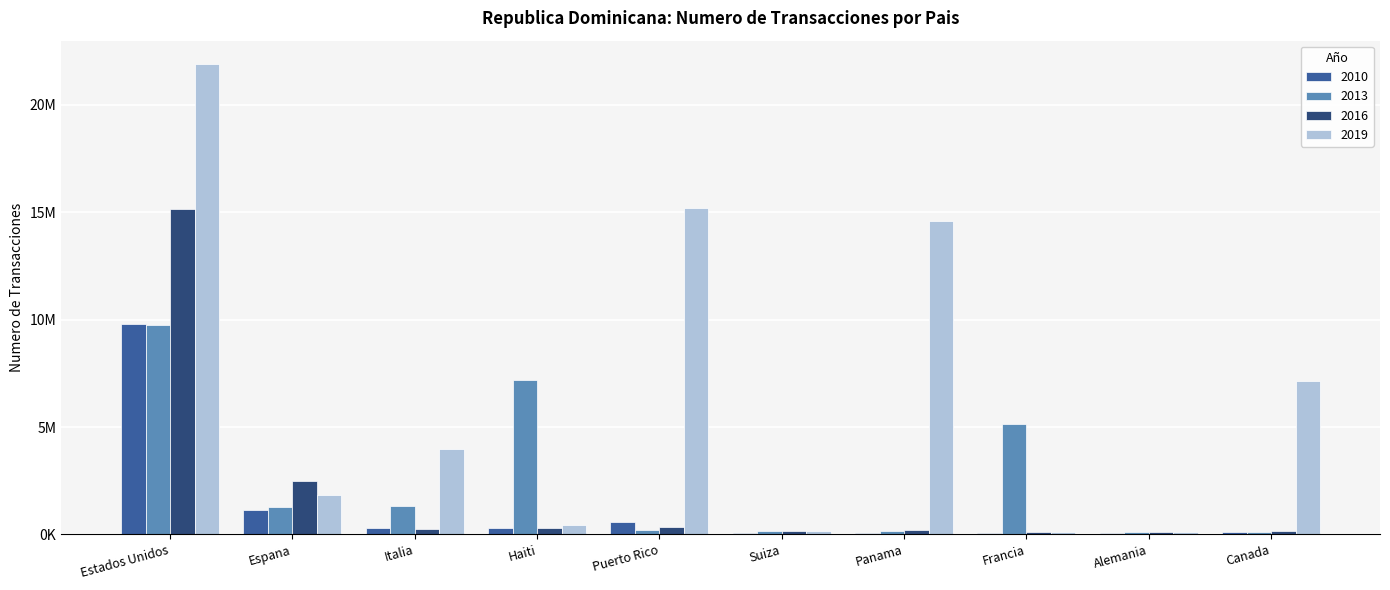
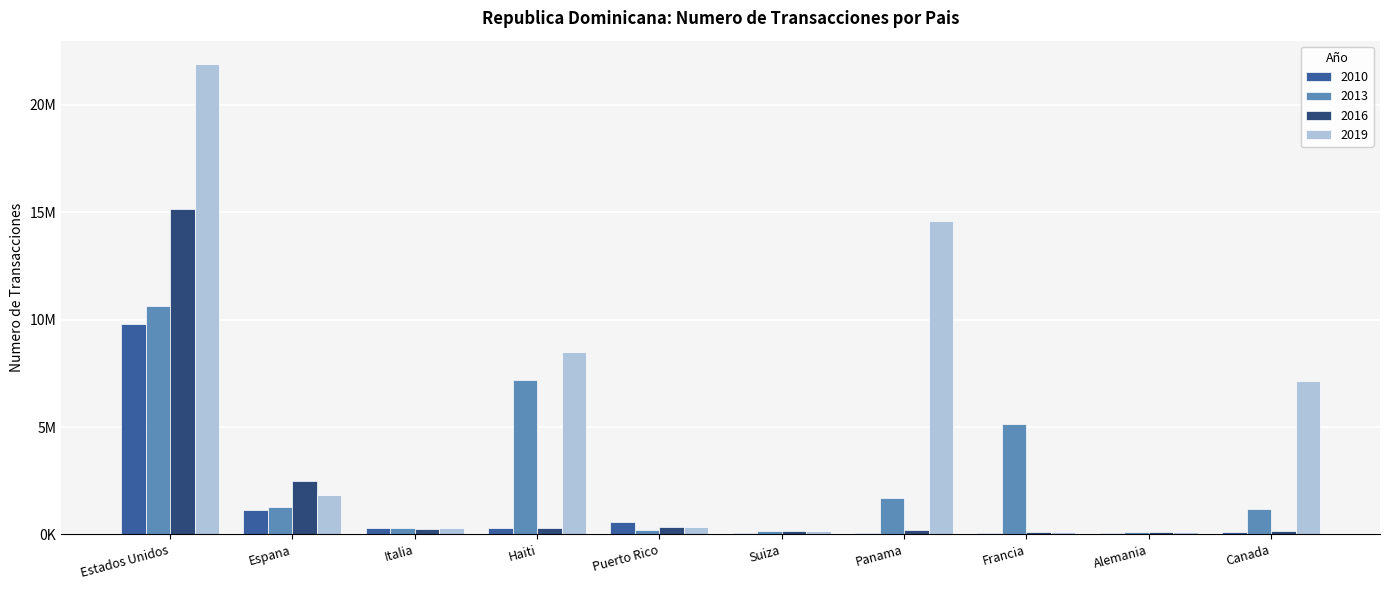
2013, Estados Unidos: 9700000 -> 10600000
2013, Italia: 1300000 -> 300000
2019, Italia: 4000000 -> 300000
2019, Haiti: 400000 -> 8500000
2019, Puerto Rico: 15200000 -> 300000
2013, Panama: 200000 -> 1700000
2013, Canada: 100000 -> 1200000
